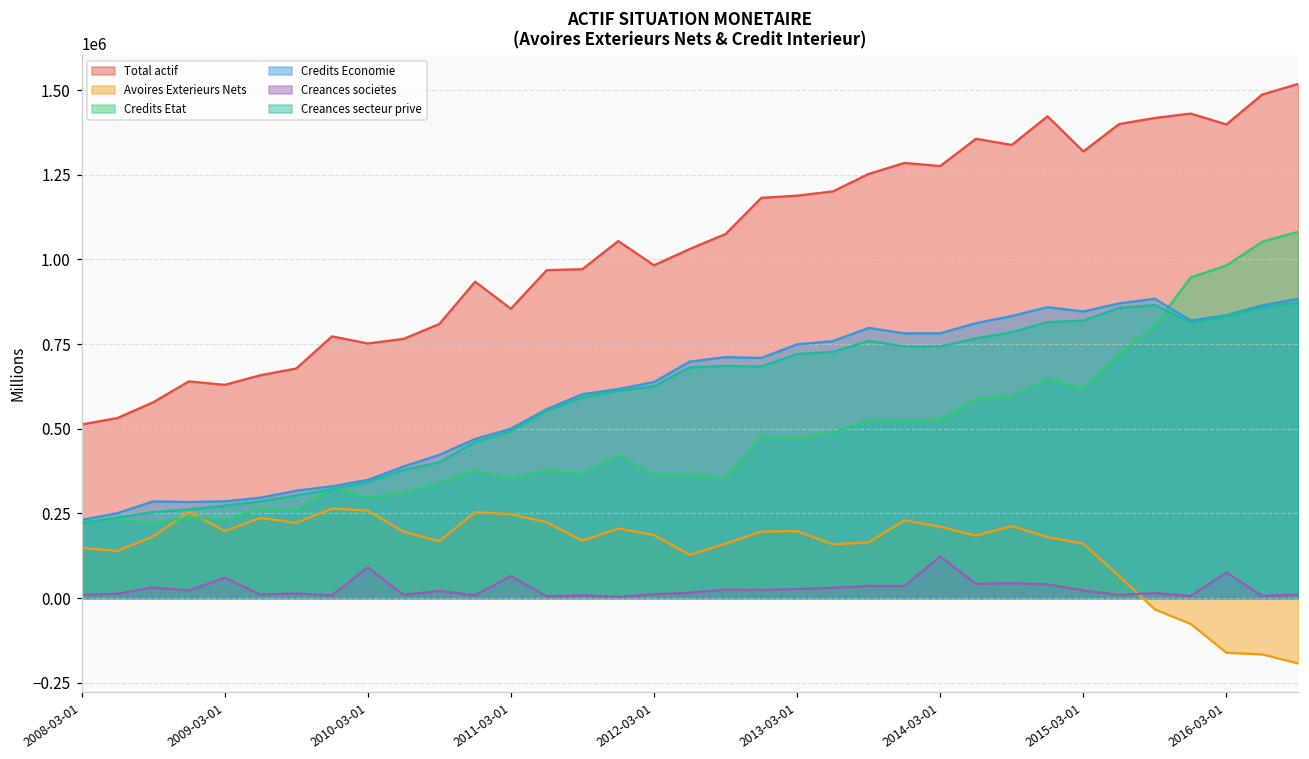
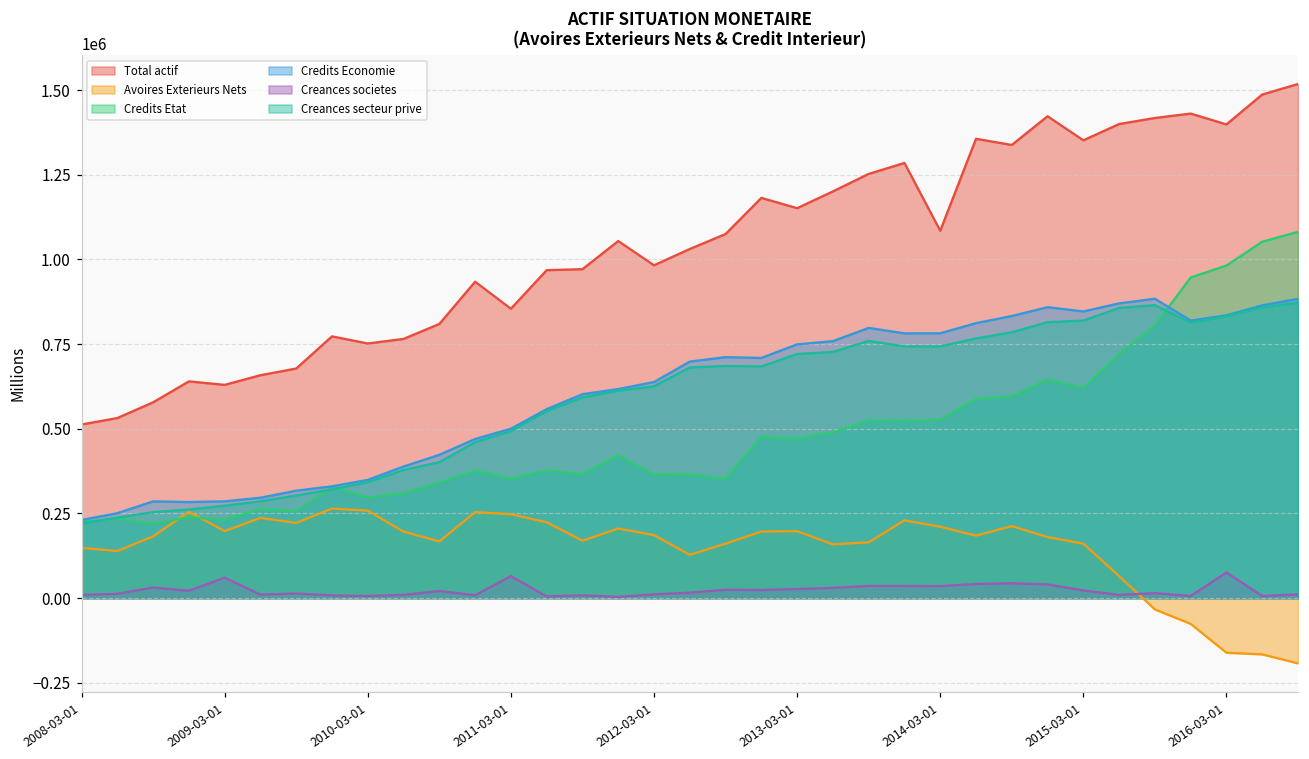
Creances societes, 2010-03-01: 90000 -> 10000
Total actif, 2013-03-01: 1190000 -> 1150000
Total actif, 2014-03-01: 1280000 -> 1080000
Creances societes, 2014-03-01: 120000 -> 40000
Total actif, 2015-03-01: 1320000 -> 1350000
